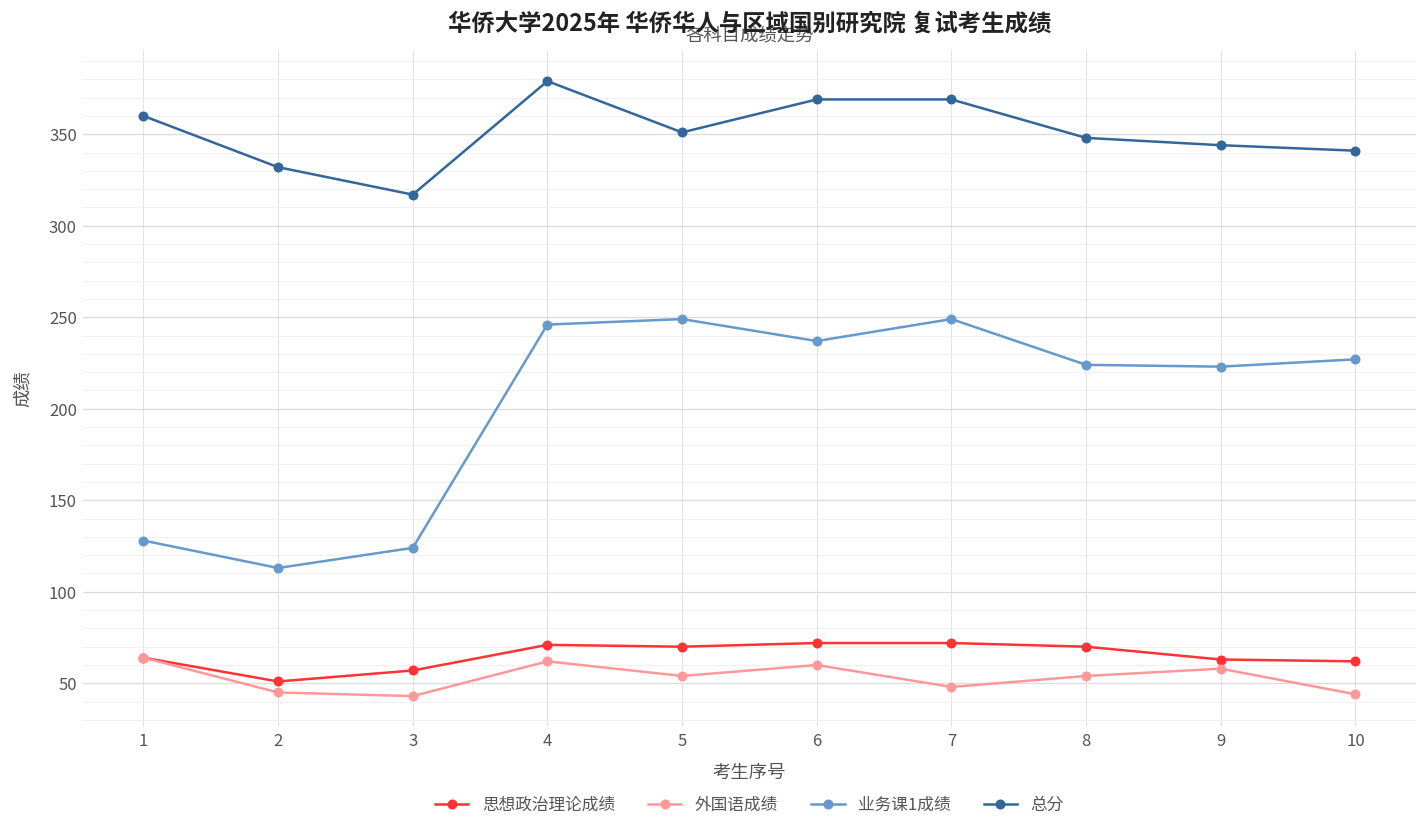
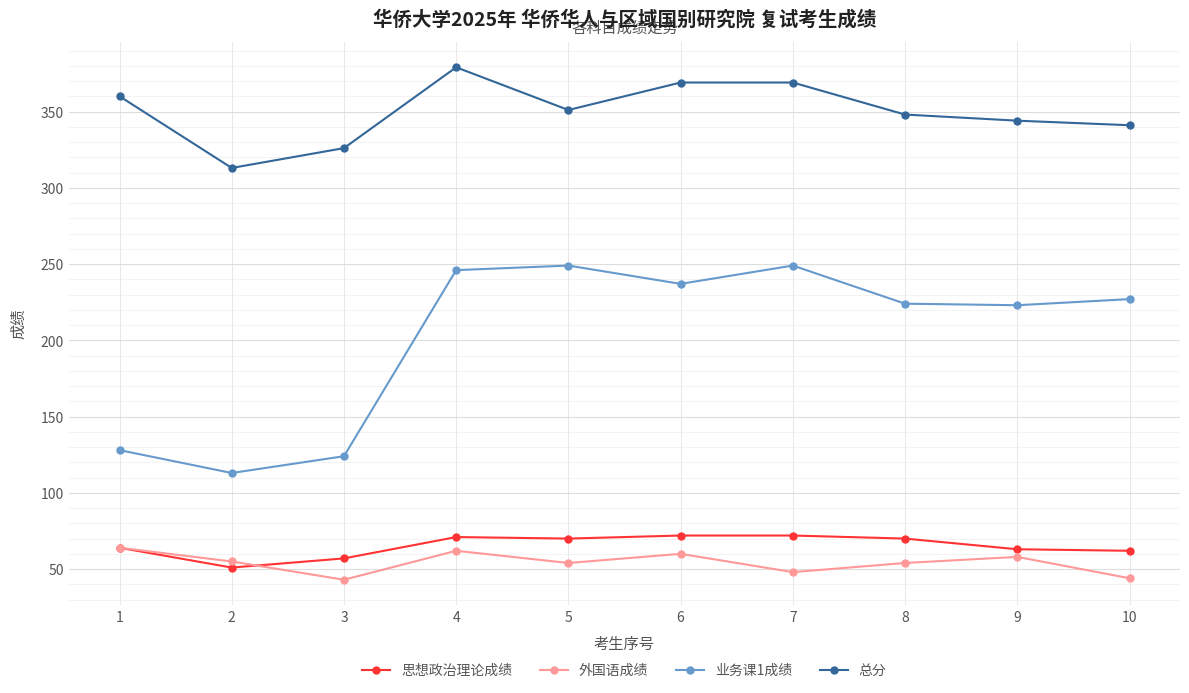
外国语成绩, 2: 45 -> 55
总分, 2: 332 -> 313
总分, 3: 317 -> 326
